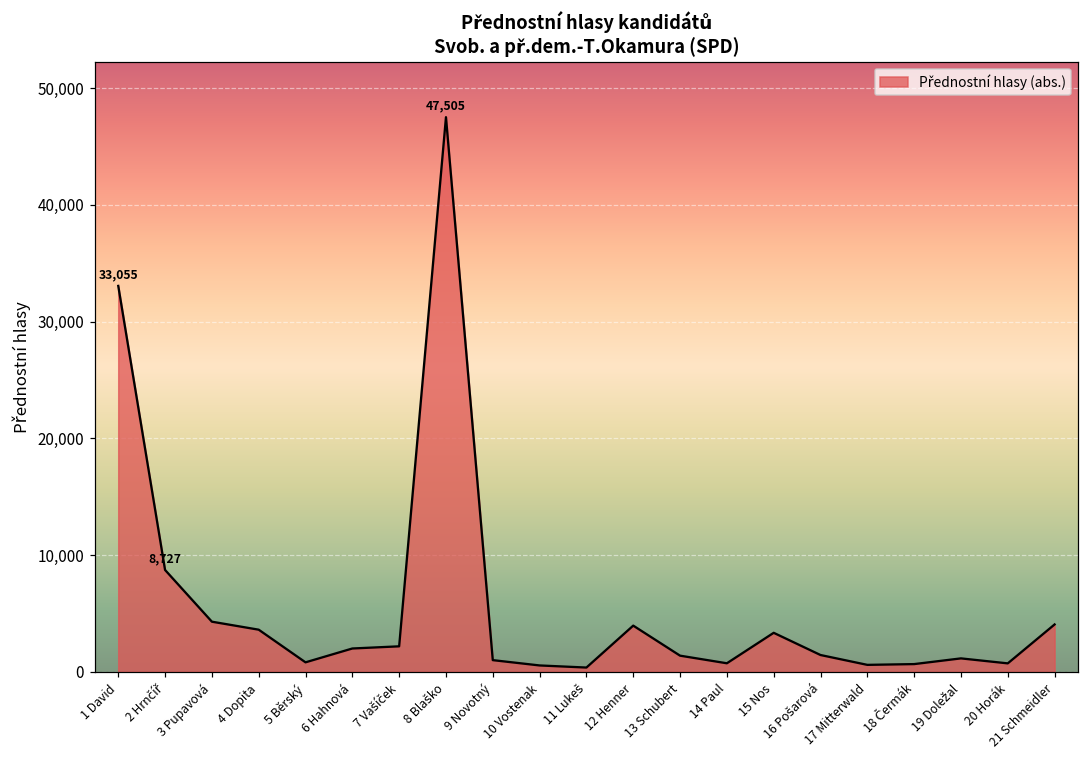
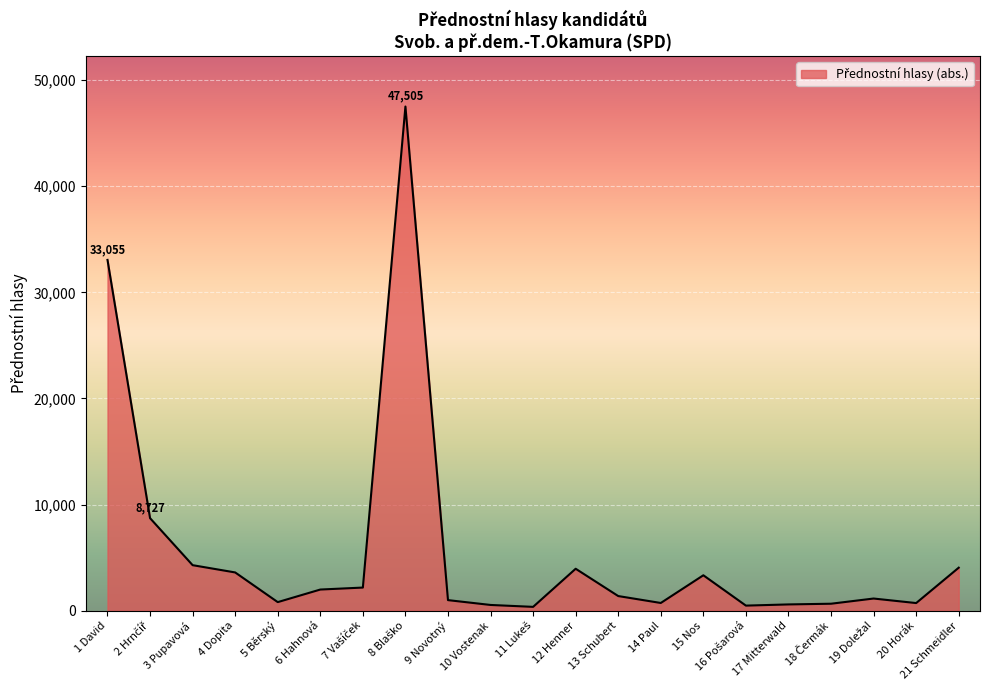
16 Pošarová: 1,400 -> 500
